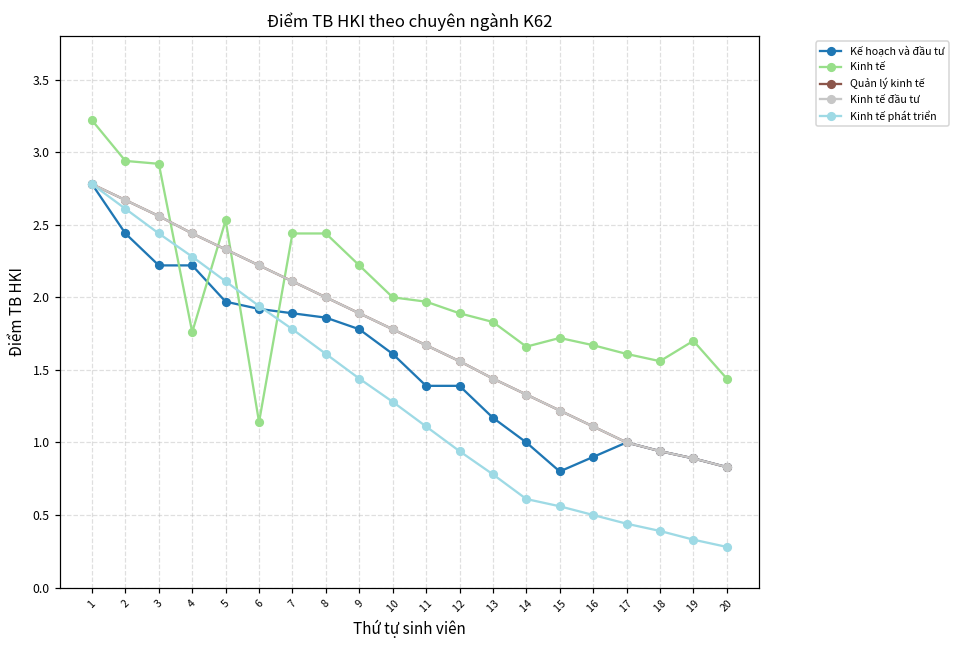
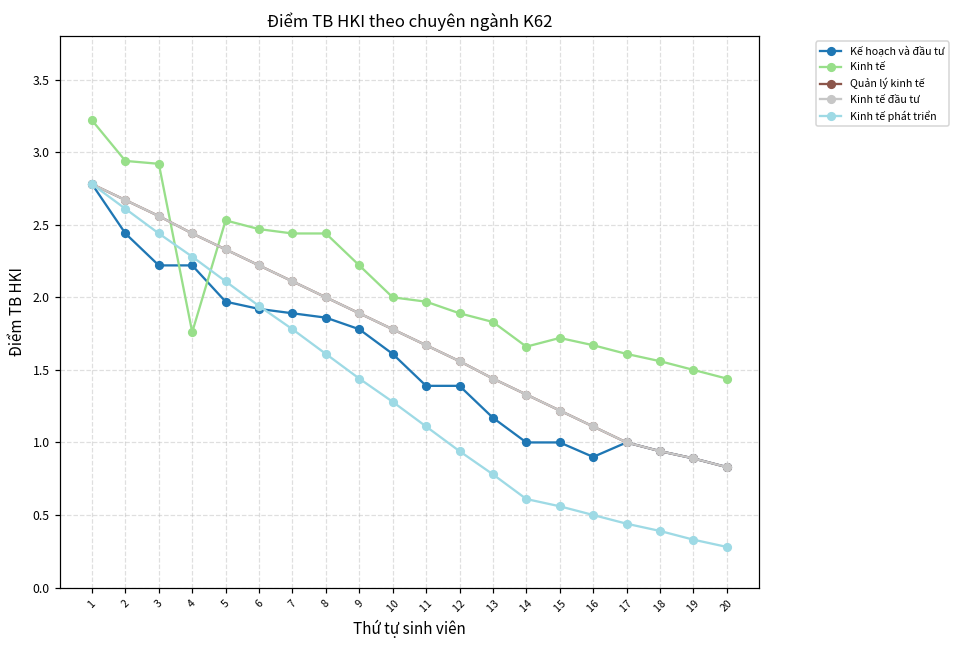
Kinh tế, 6: 1.14 -> 2.47
Kế hoạch và đầu tư, 15: 0.8 -> 1.0
Kinh tế, 19: 1.7 -> 1.5
